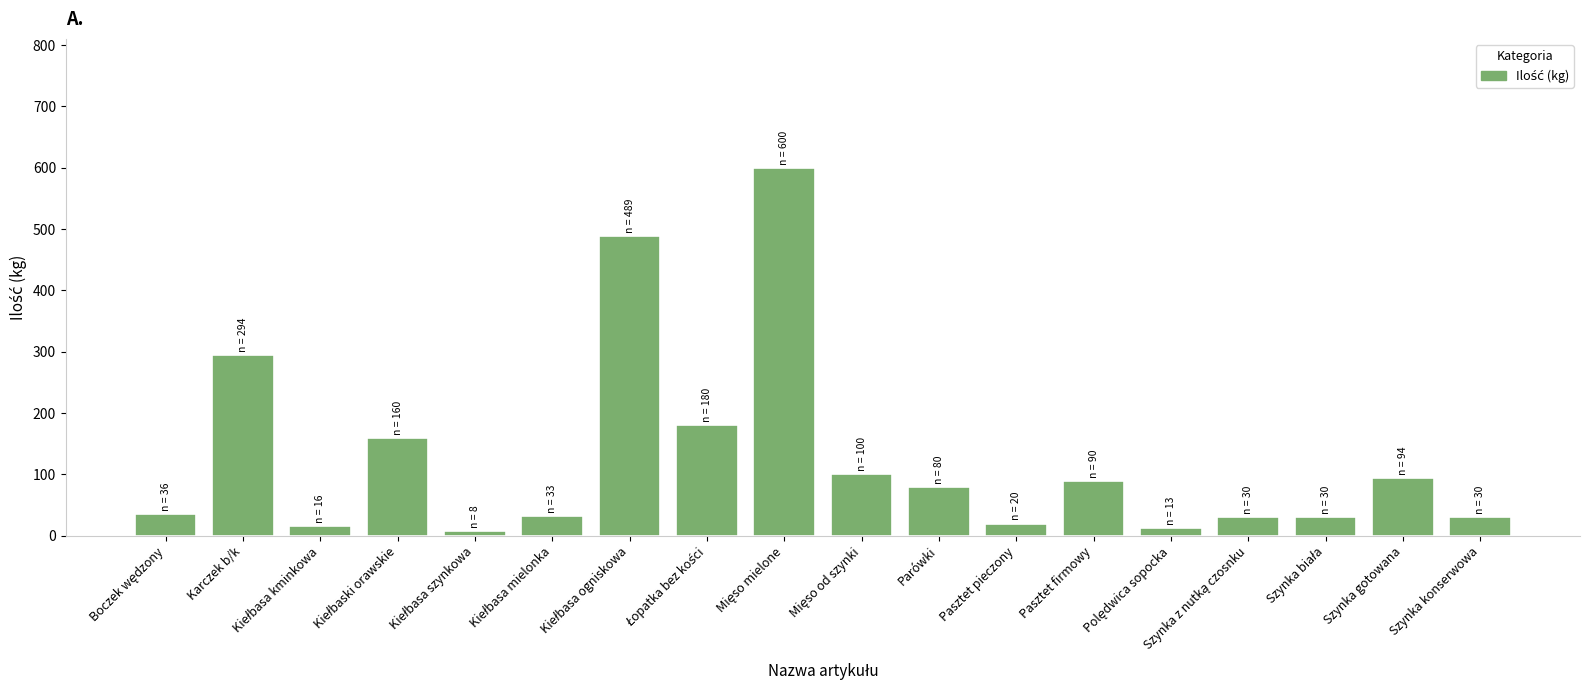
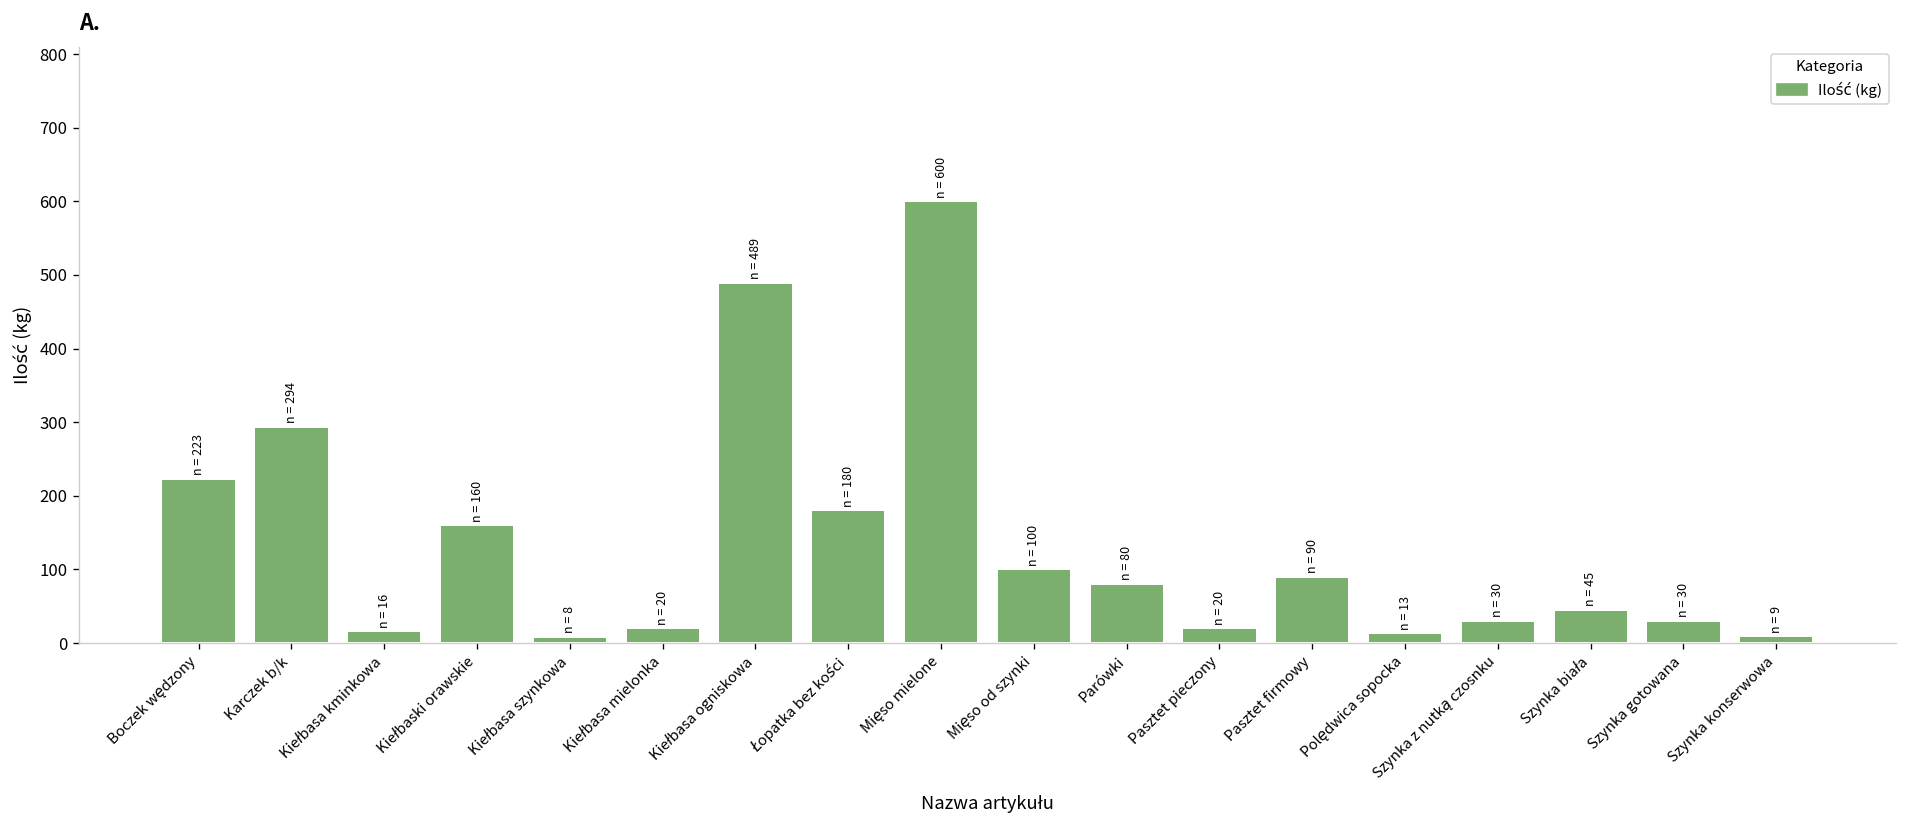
Boczek wędzony: 36 -> 223
Kiełbasa mielonka: 33 -> 20
Szynka biała: 30 -> 45
Szynka gotowana: 94 -> 30
Szynka konserwowa: 30 -> 9
